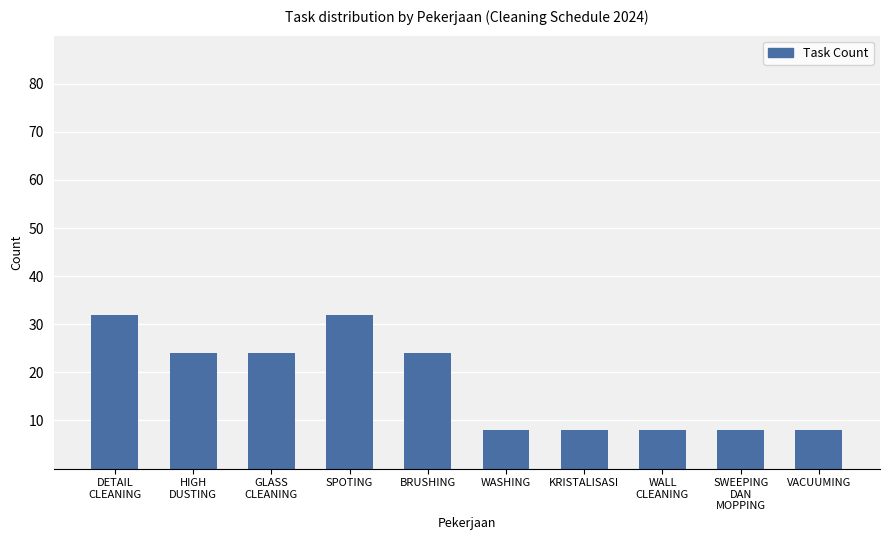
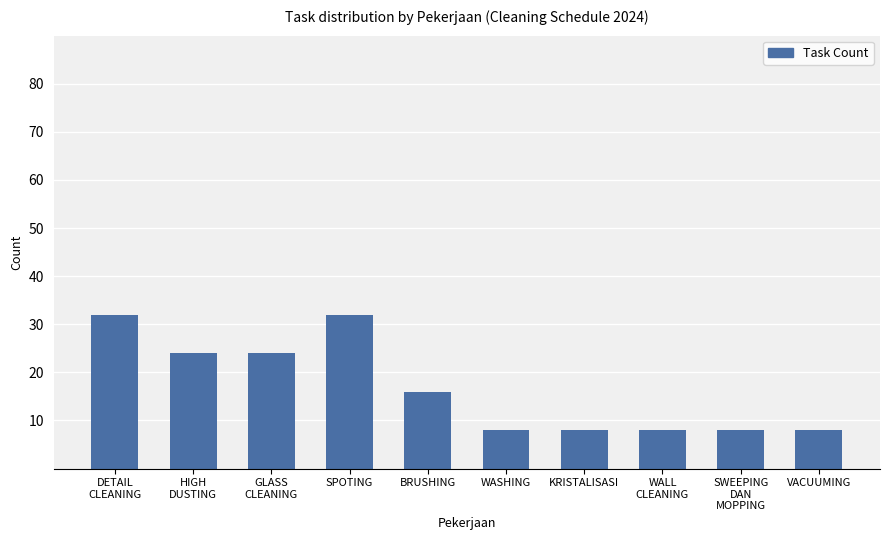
BRUSHING: 24 -> 16
